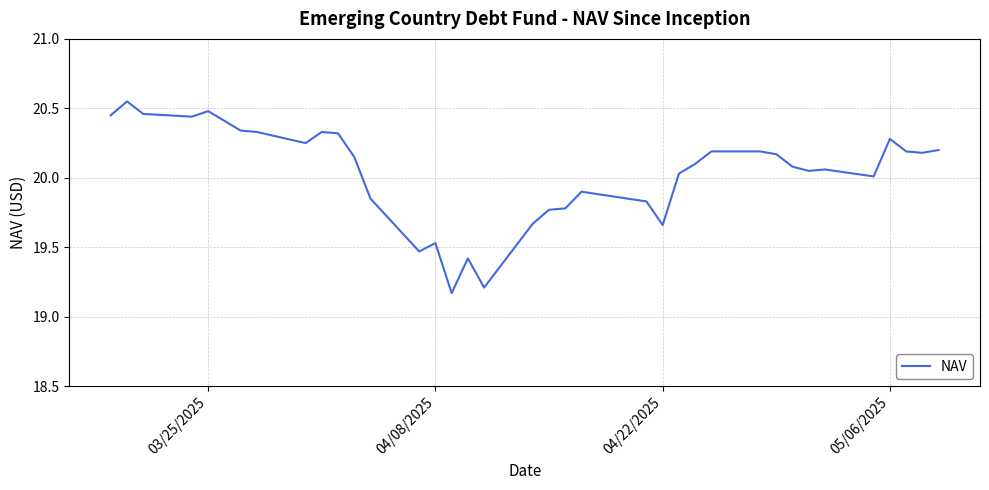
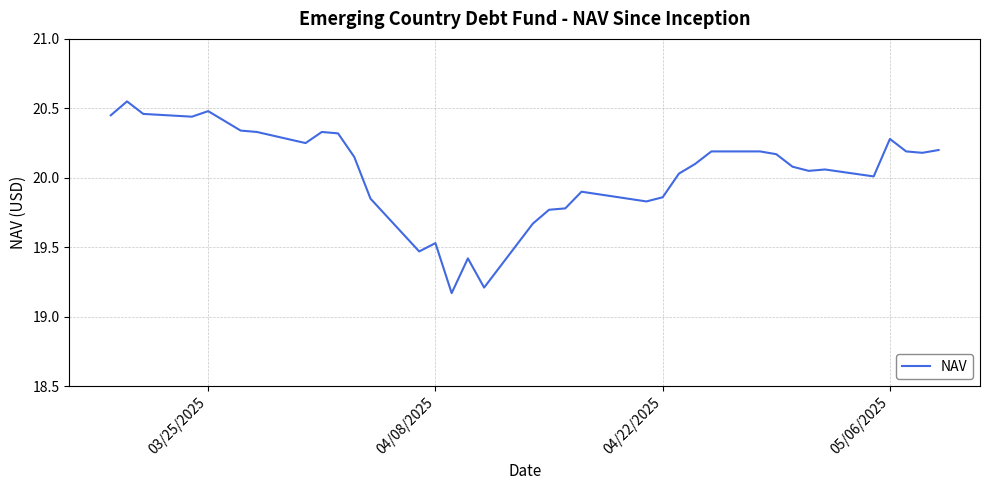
04/22/2025: 19.66 -> 19.86
